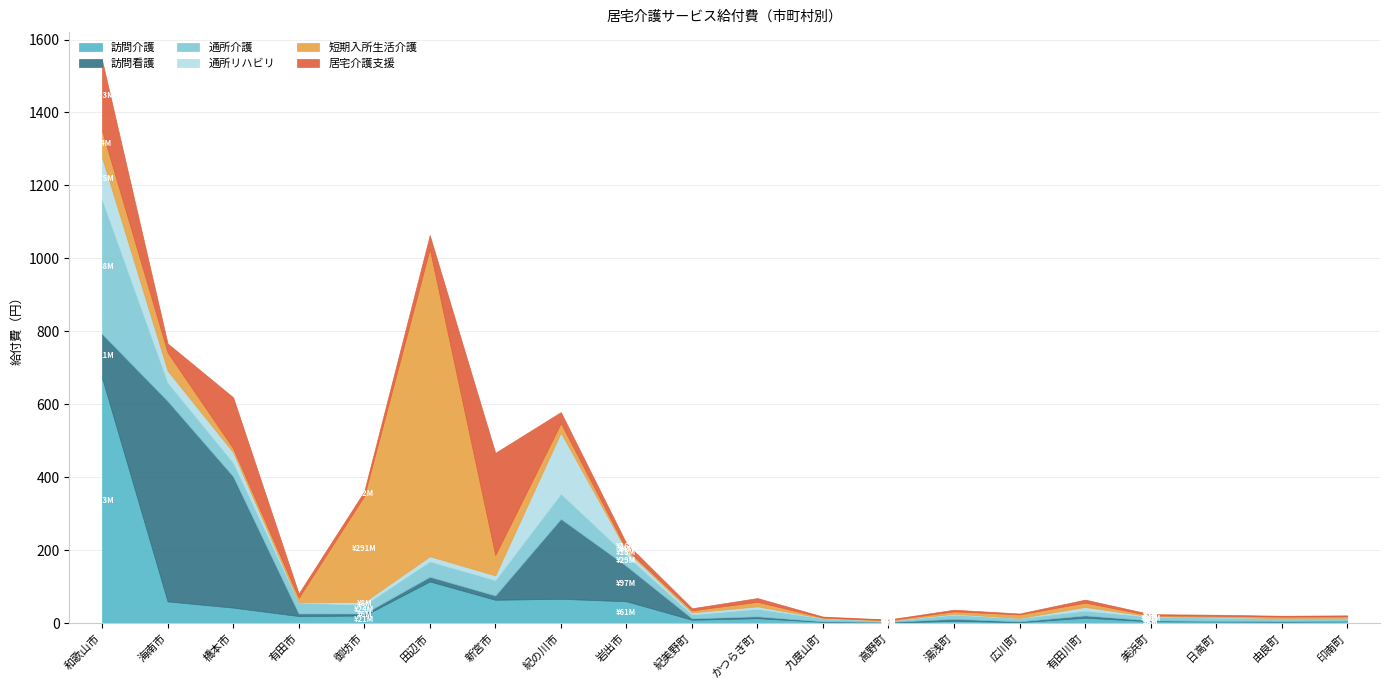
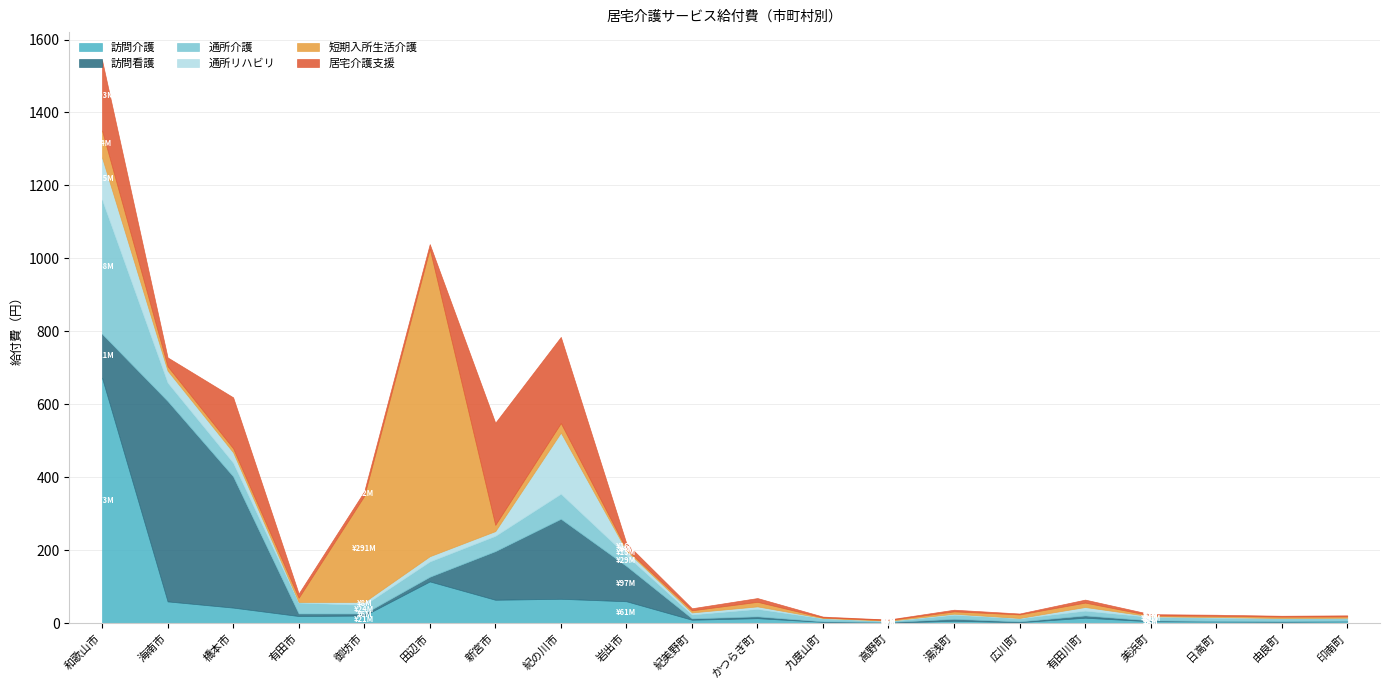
短期入所生活介護, 海南市: 50 -> 10
居宅介護支援, 田辺市: 40 -> 10
訪問看護, 新宮市: 10 -> 130
短期入所生活介護, 新宮市: 60 -> 20
居宅介護支援, 紀の川市: 30 -> 240
